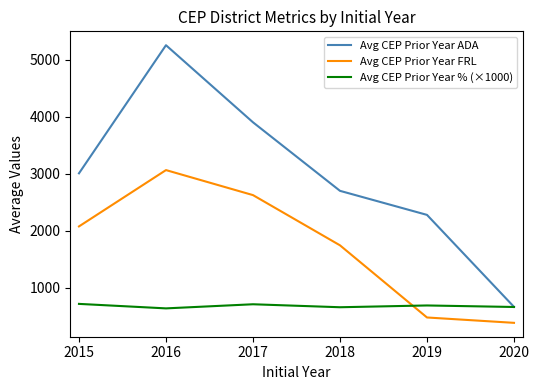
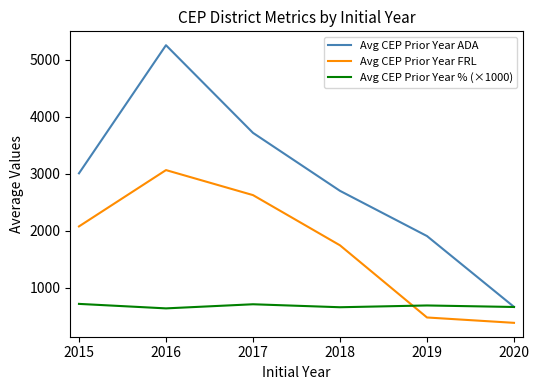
Avg CEP Prior Year ADA, 2017: 3900 -> 3700
Avg CEP Prior Year ADA, 2019: 2300 -> 1900
